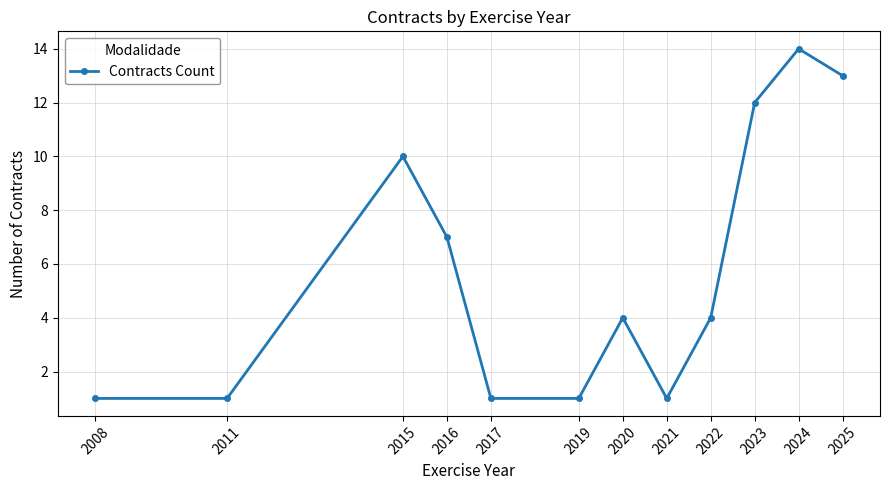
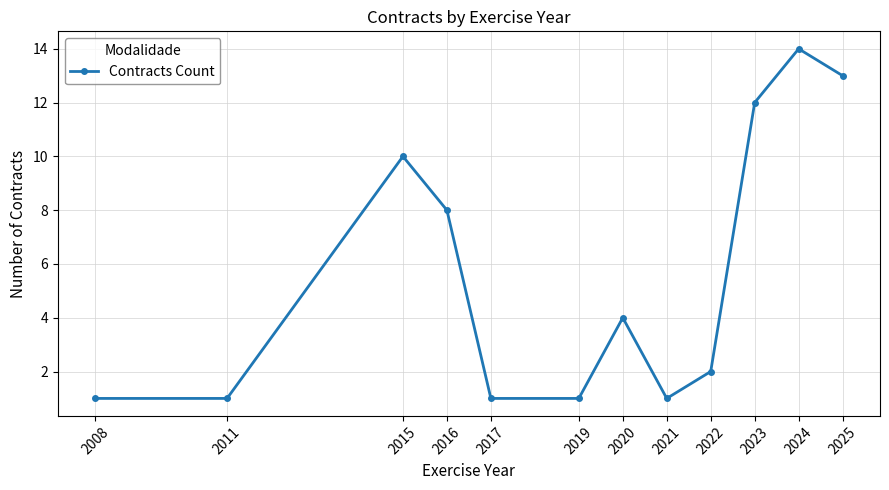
2016: 7 -> 8
2022: 4 -> 2
